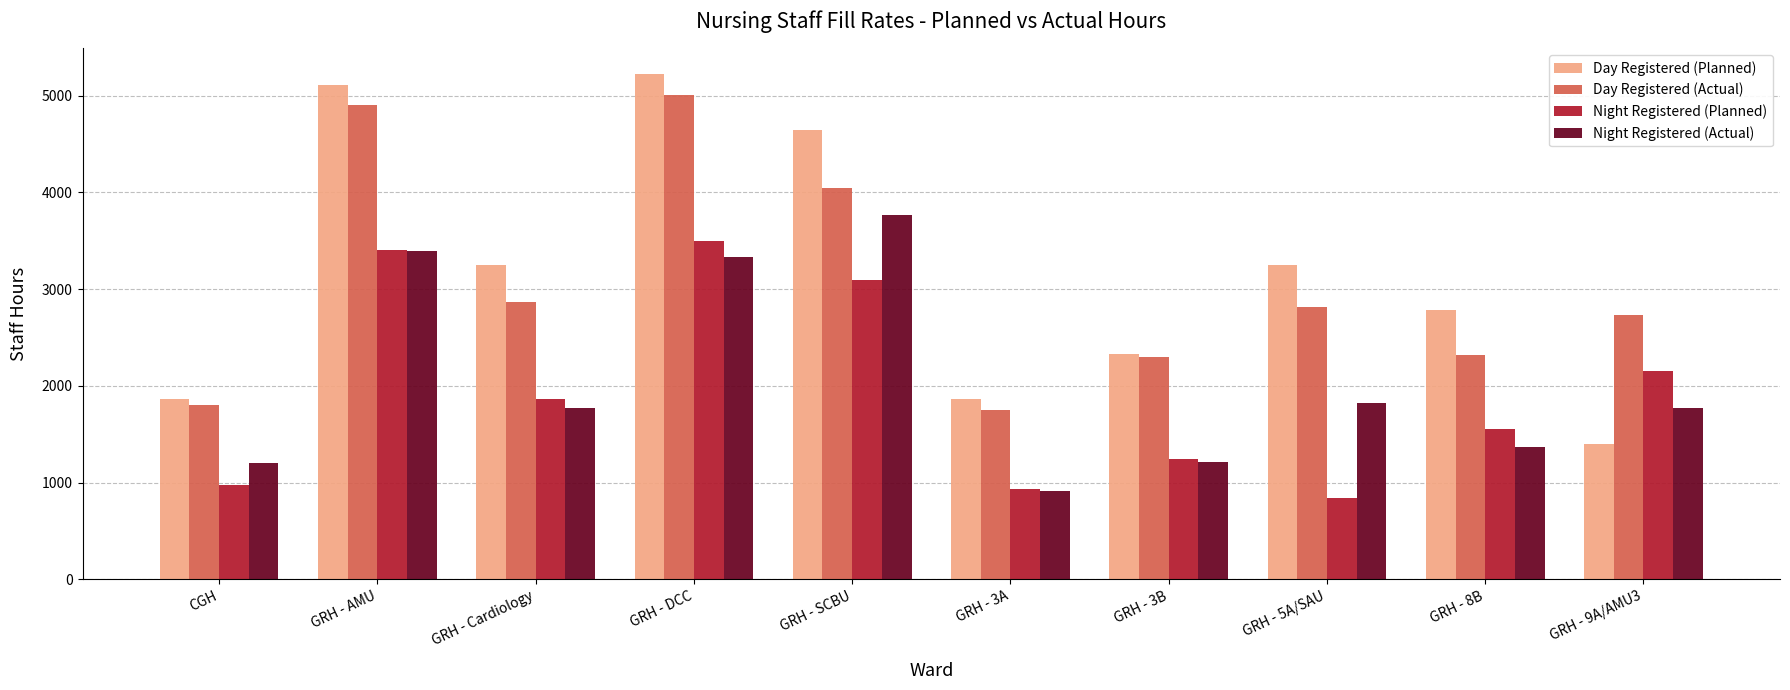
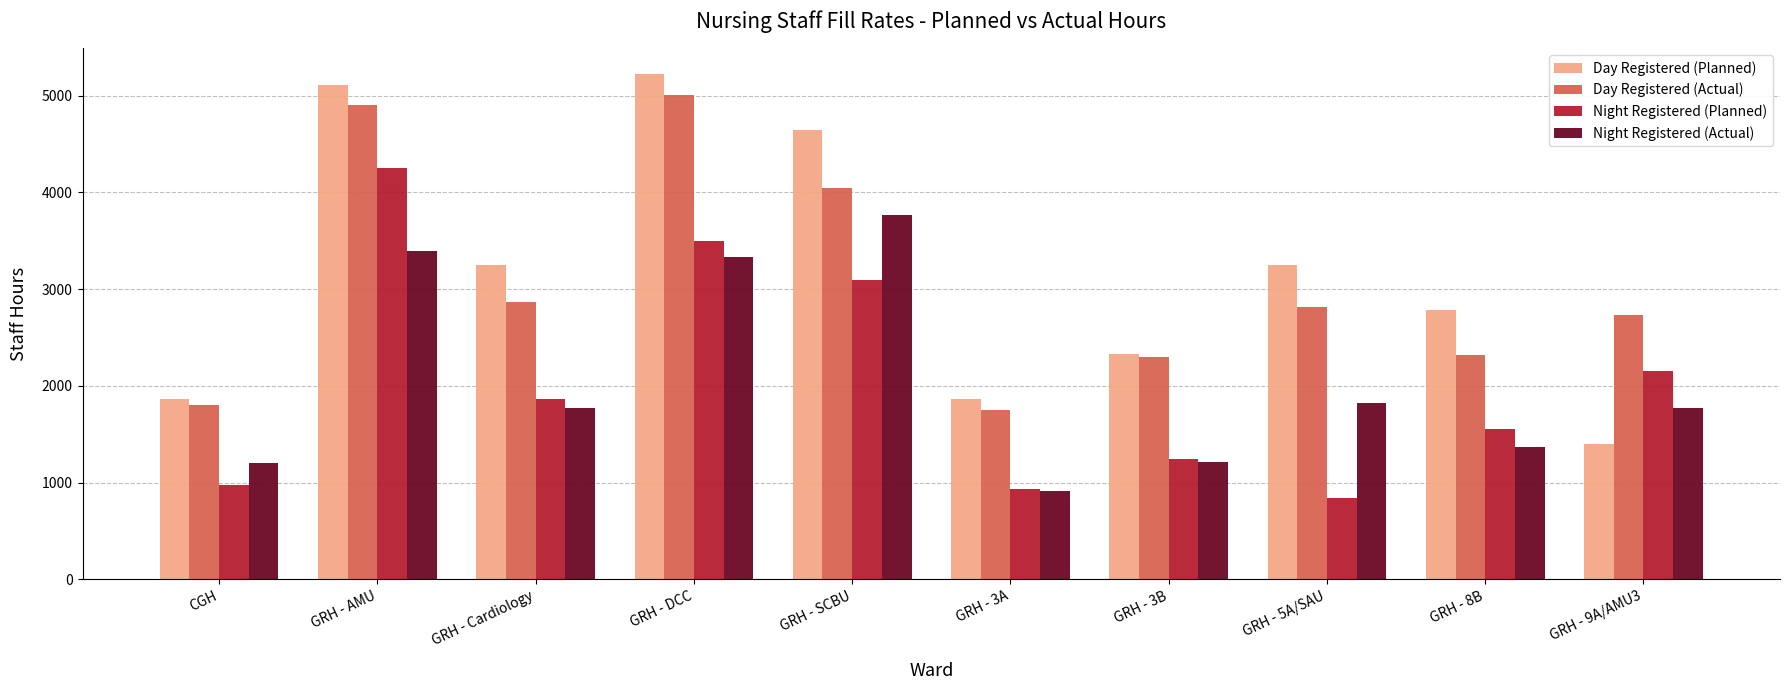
Night Registered (Planned), GRH - AMU: 3400 -> 4300
